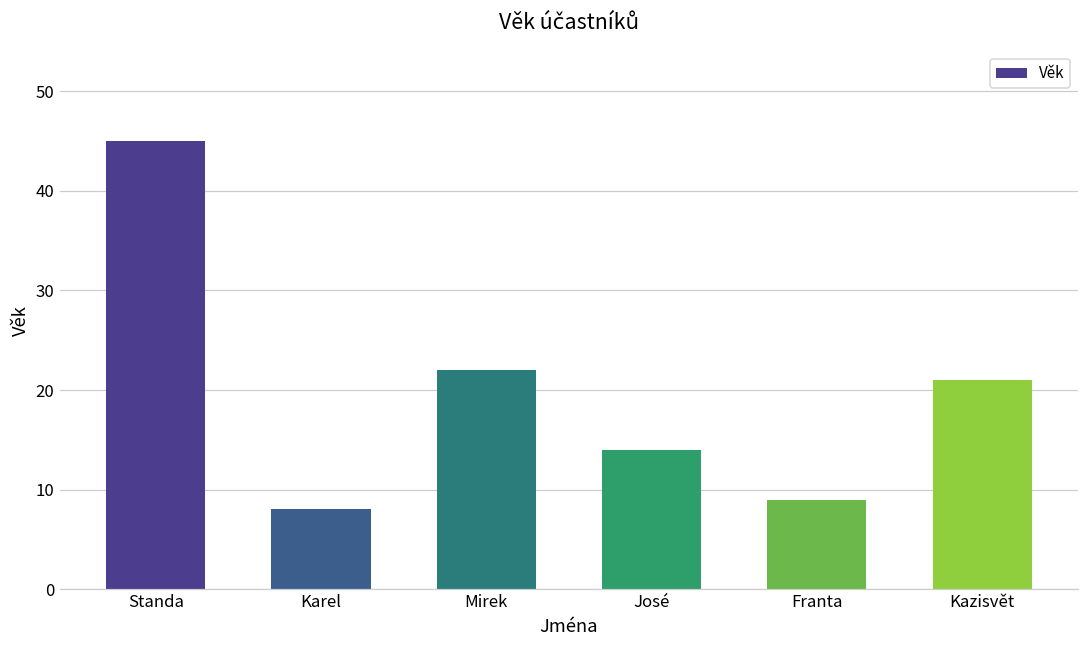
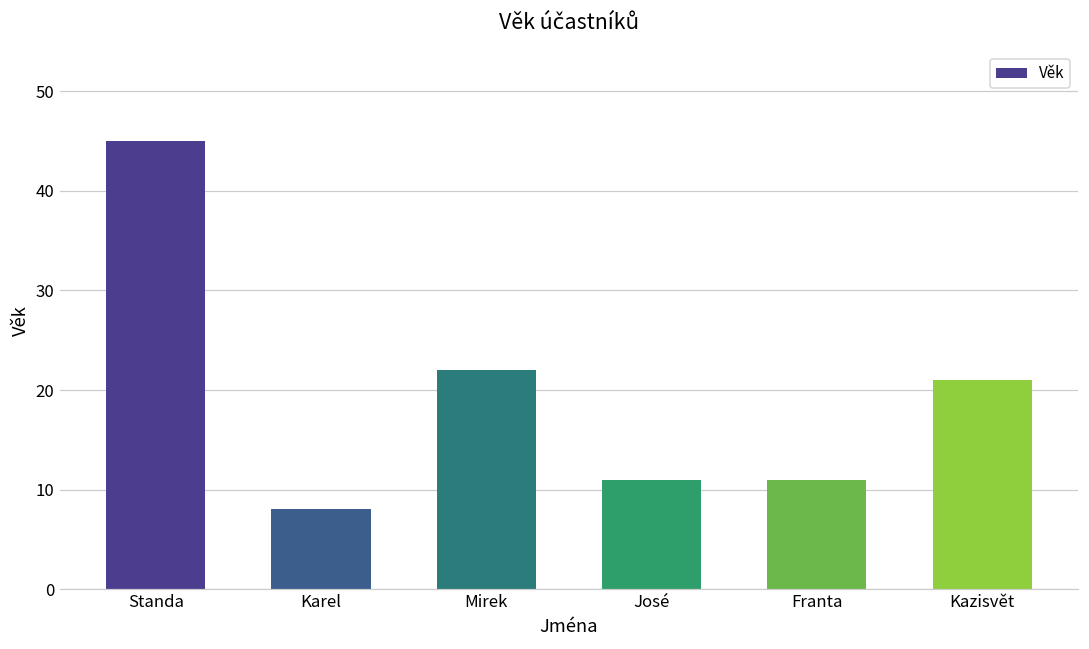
José: 14 -> 11
Franta: 9 -> 11
